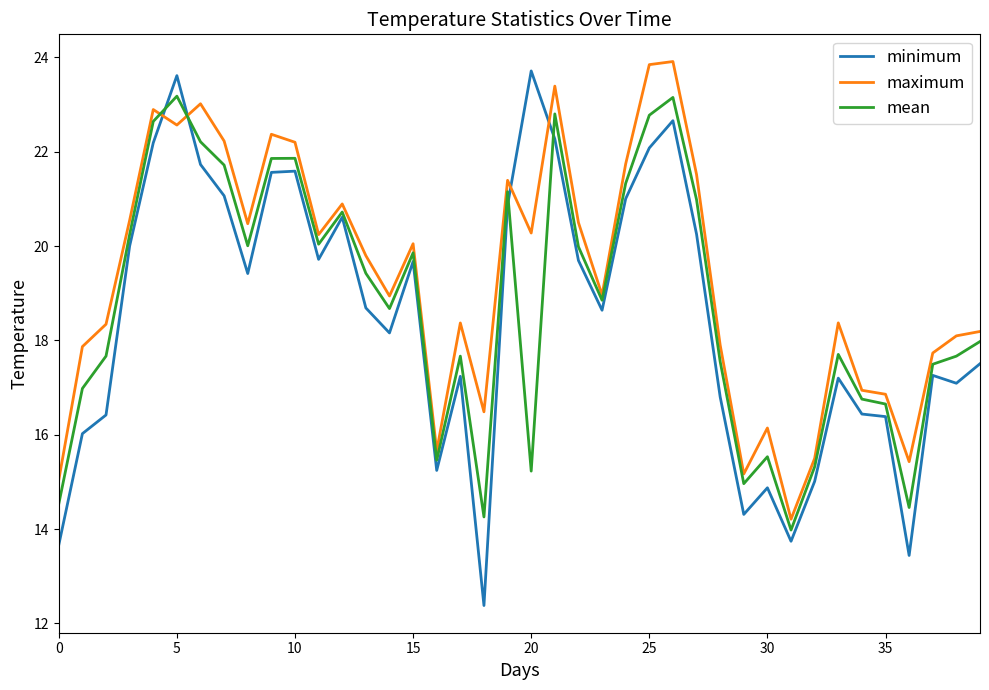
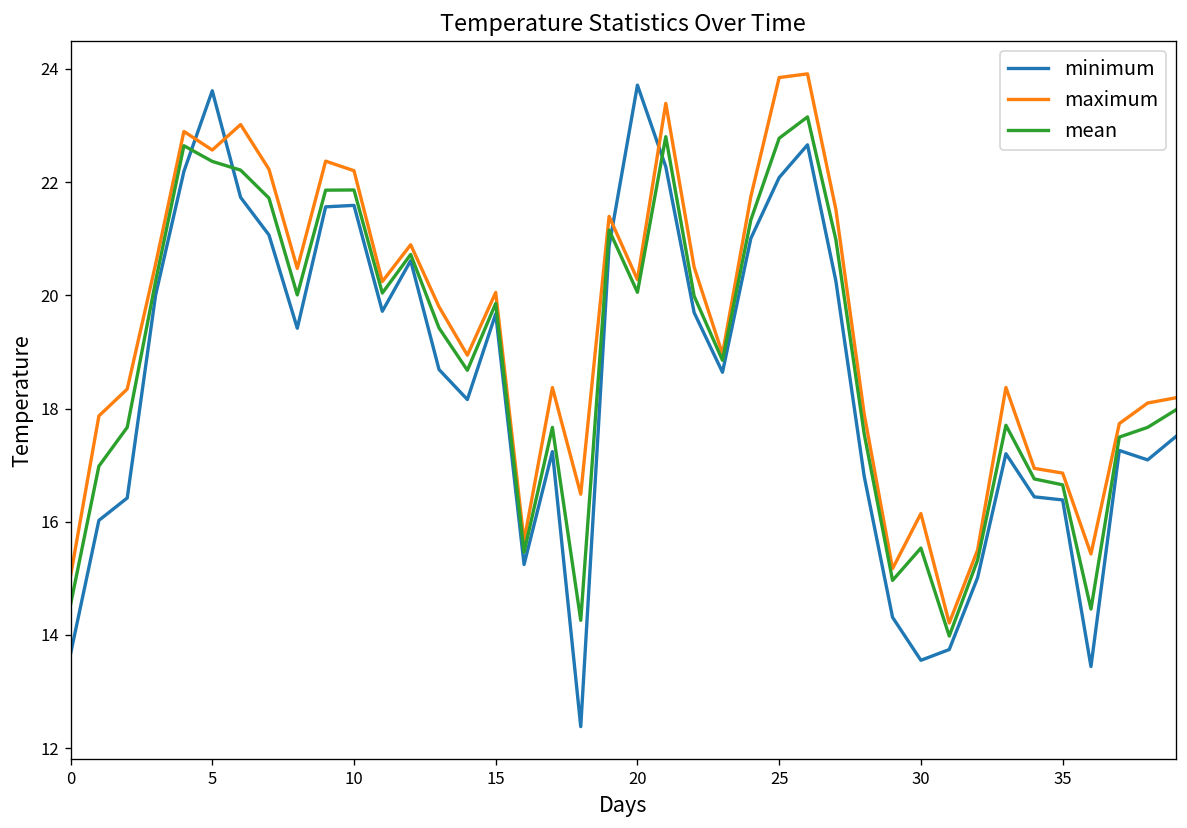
mean, 5: 23.2 -> 22.4
mean, 20: 15.2 -> 20.1
minimum, 30: 14.9 -> 13.6
